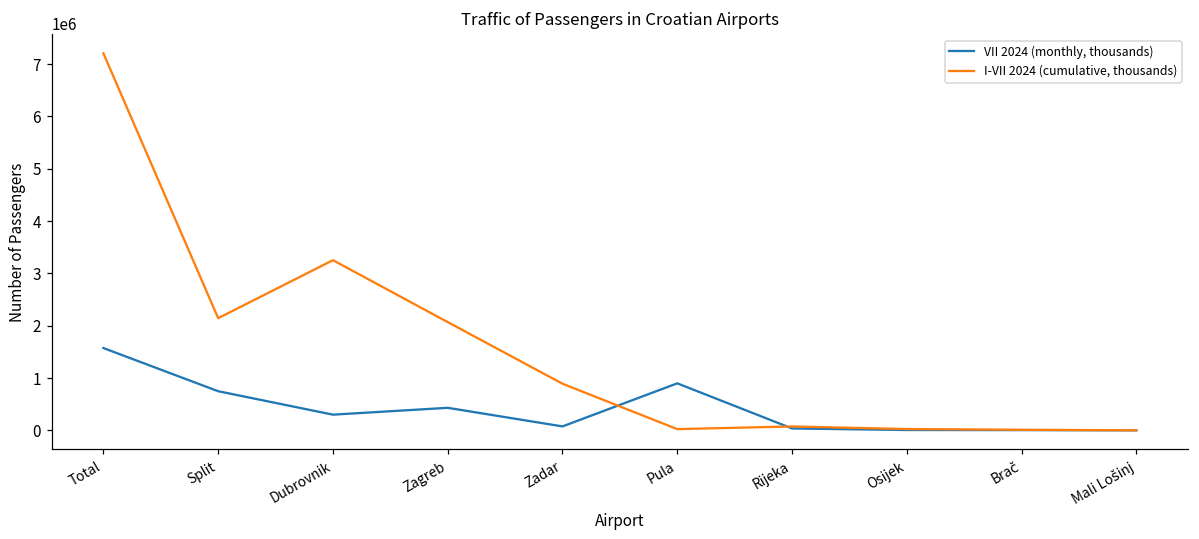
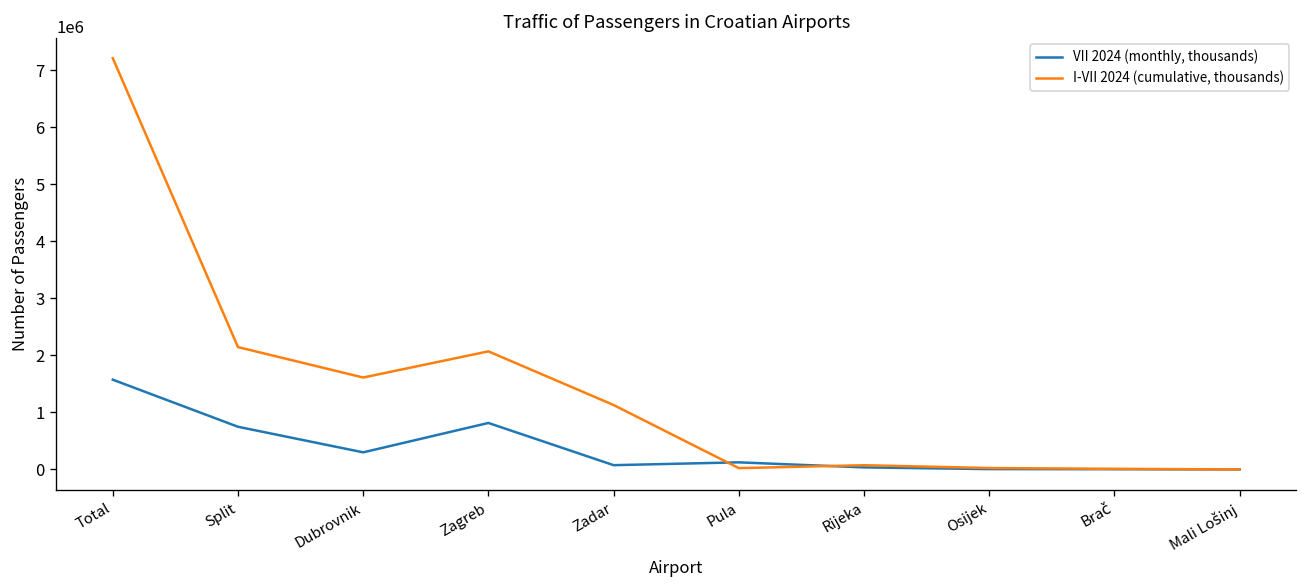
I-VII 2024 (cumulative, thousands), Dubrovnik: 3300000 -> 1600000
VII 2024 (monthly, thousands), Zagreb: 400000 -> 800000
I-VII 2024 (cumulative, thousands), Zadar: 900000 -> 1100000
VII 2024 (monthly, thousands), Pula: 900000 -> 100000
